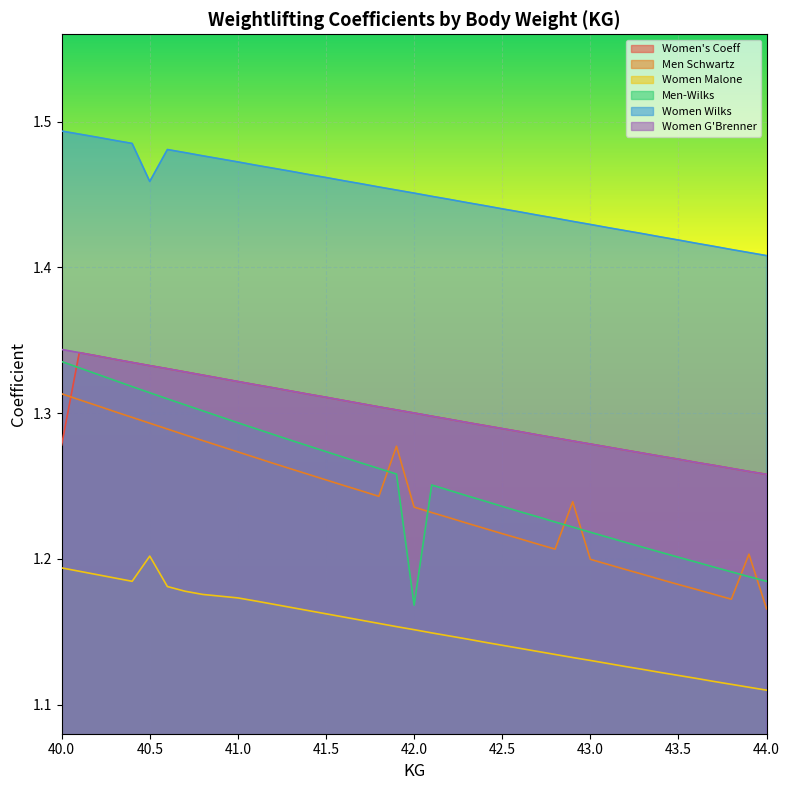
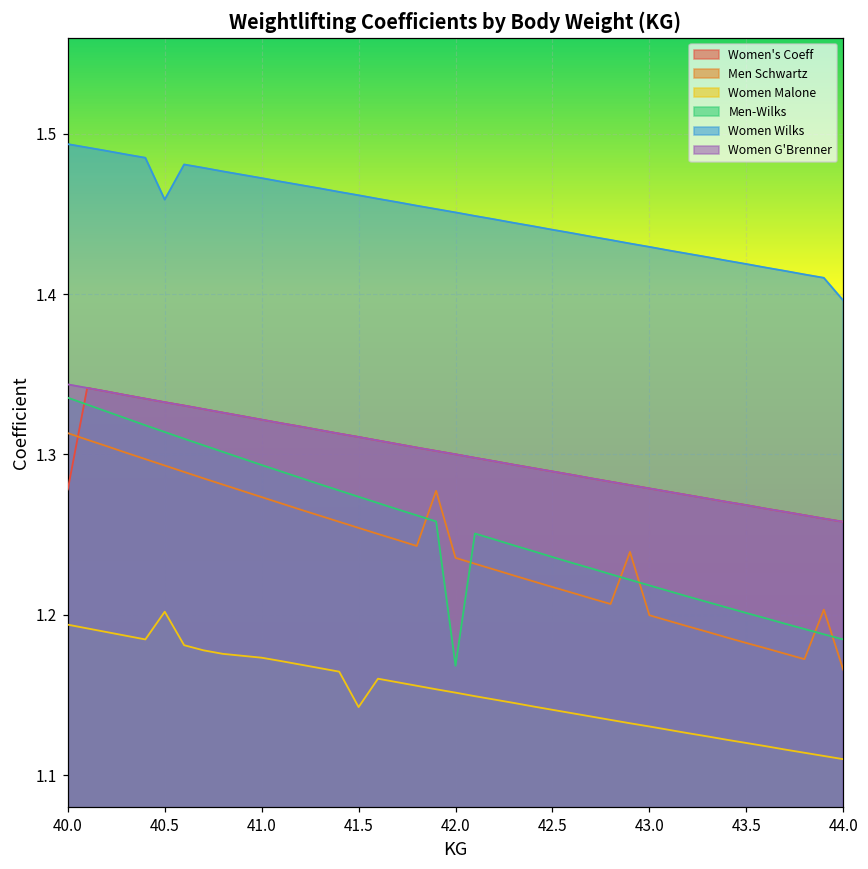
Women Malone, 41.5: 1.162 -> 1.142
Women Wilks, 44.0: 1.408 -> 1.396
